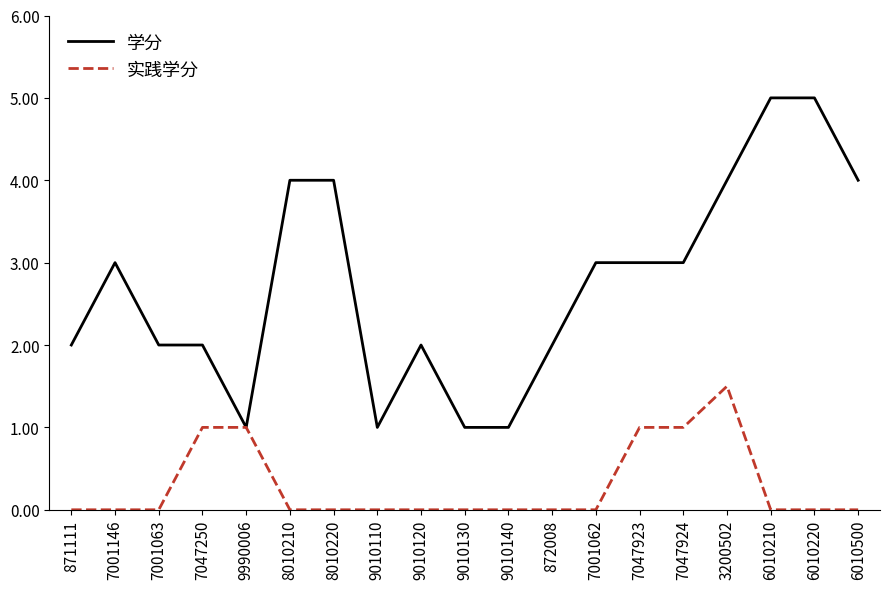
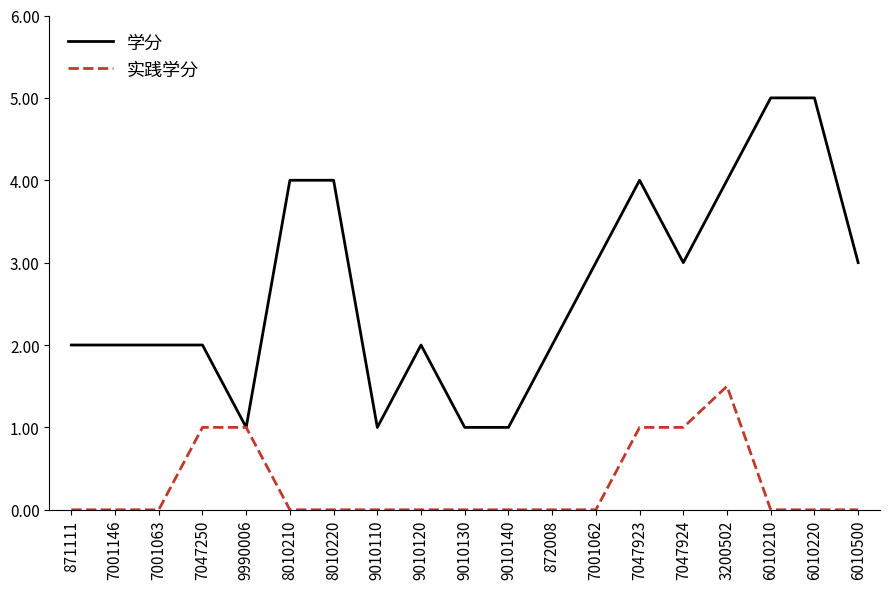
学分, 7001146: 3 -> 2
学分, 7047923: 3 -> 4
学分, 6010500: 4 -> 3
